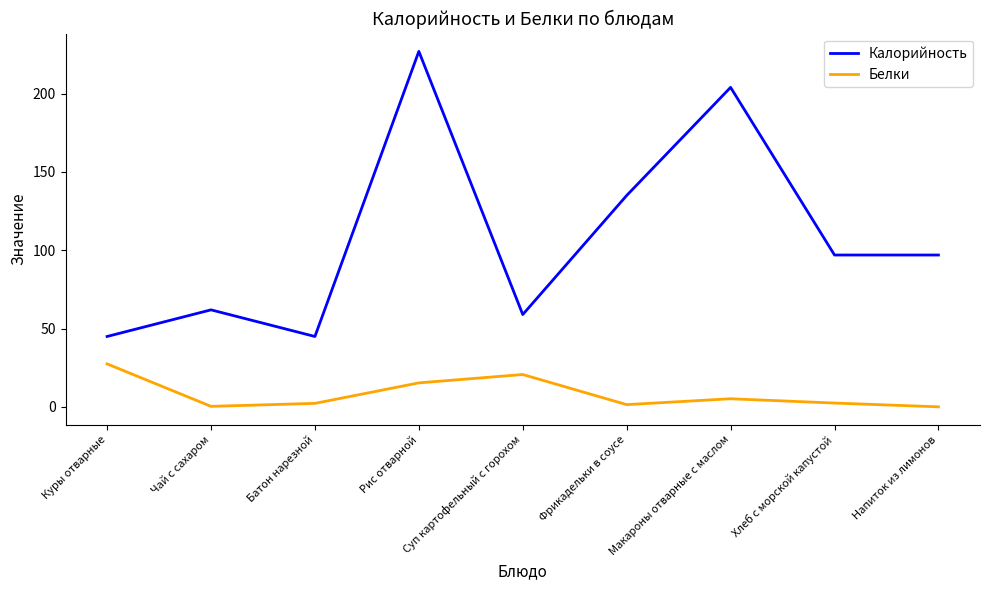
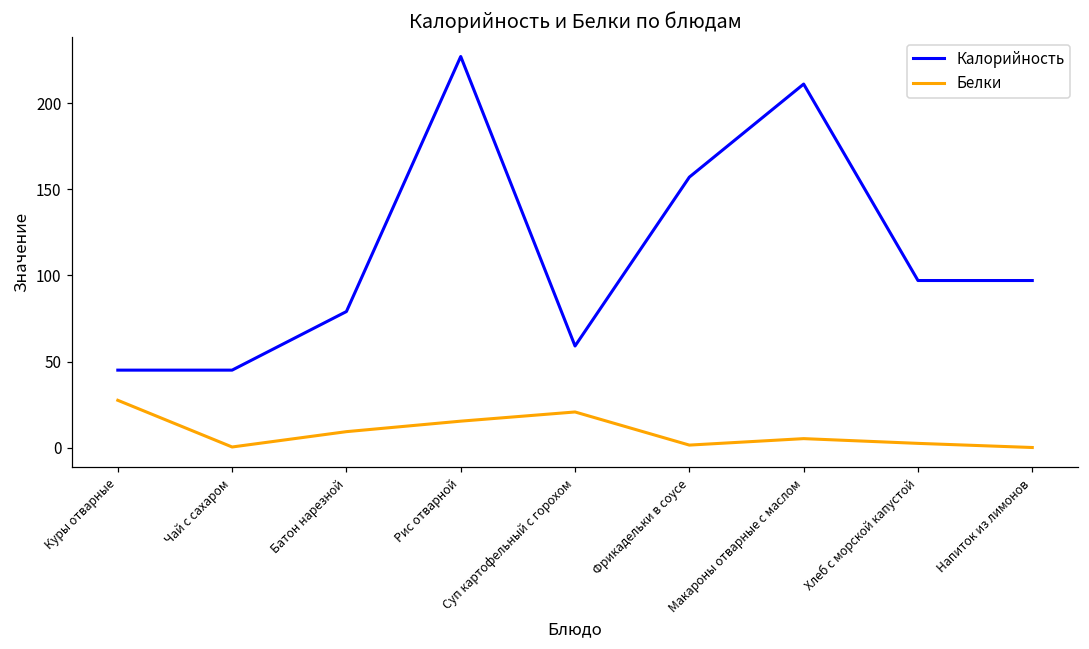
Калорийность, Чай с сахаром: 62 -> 45
Калорийность, Батон нарезной: 45 -> 79
Белки, Батон нарезной: 2 -> 9
Калорийность, Фрикадельки в соусе: 135 -> 157
Калорийность, Макароны отварные с маслом: 204 -> 211
